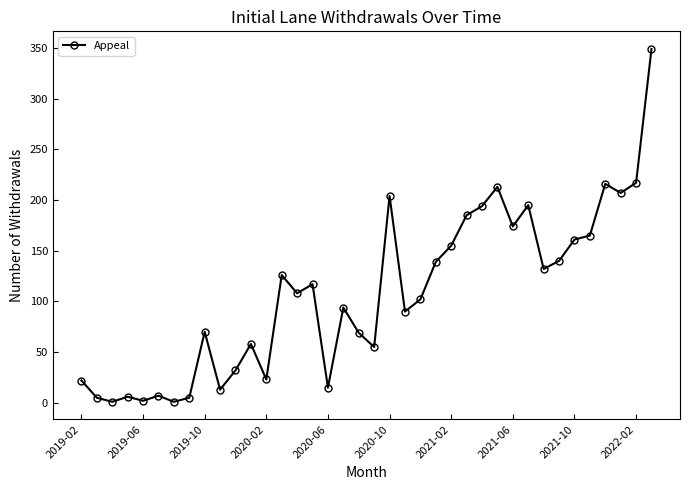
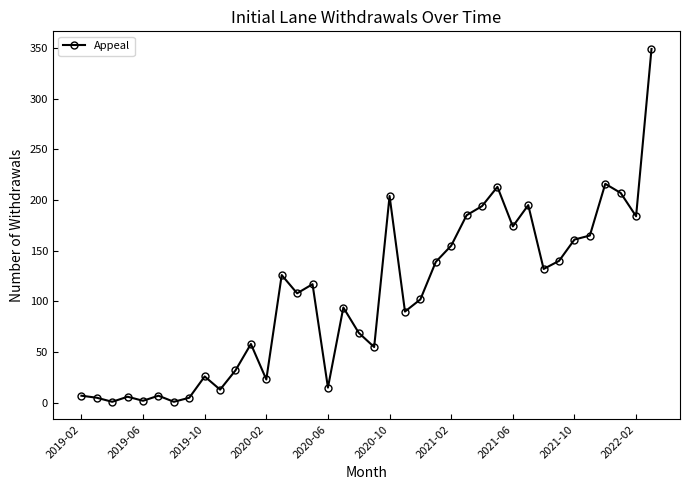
2019-02: 22 -> 7
2019-10: 70 -> 26
2022-02: 217 -> 184
